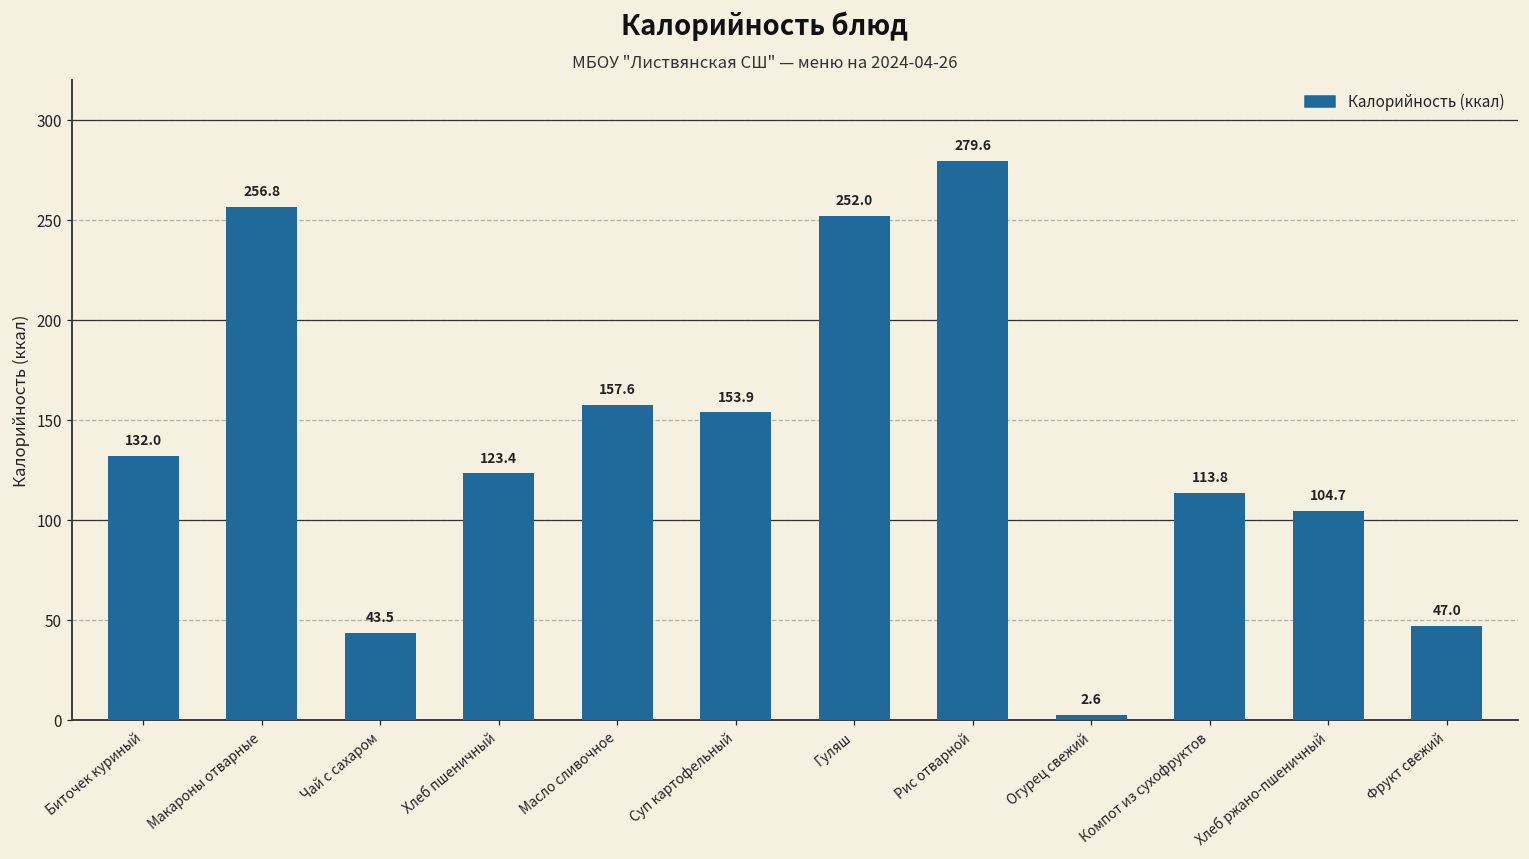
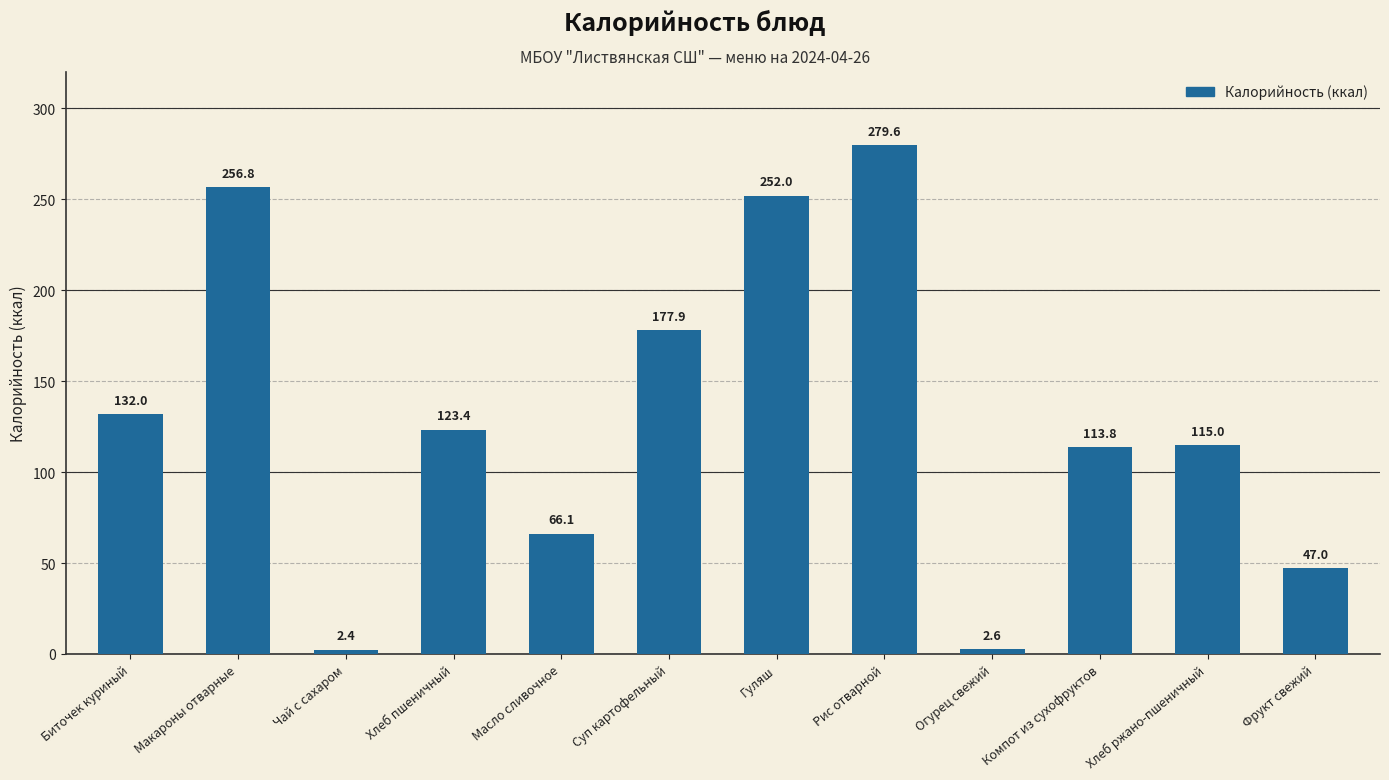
Чай с сахаром: 43.5 -> 2.4
Масло сливочное: 157.6 -> 66.1
Суп картофельный: 153.9 -> 177.9
Хлеб ржано-пшеничный: 104.7 -> 115.0
